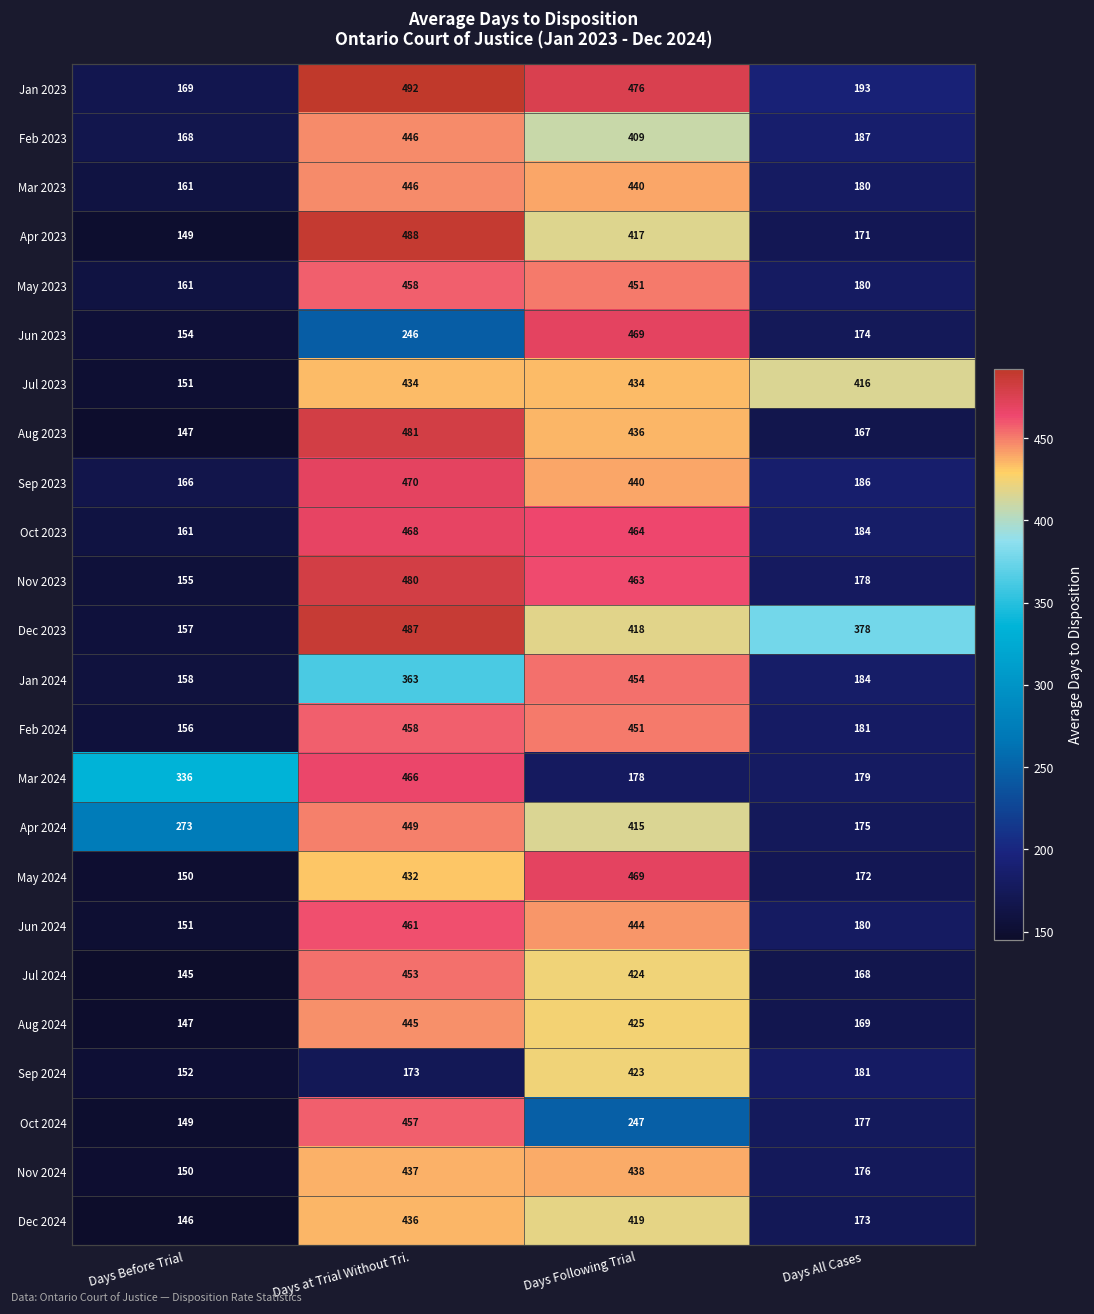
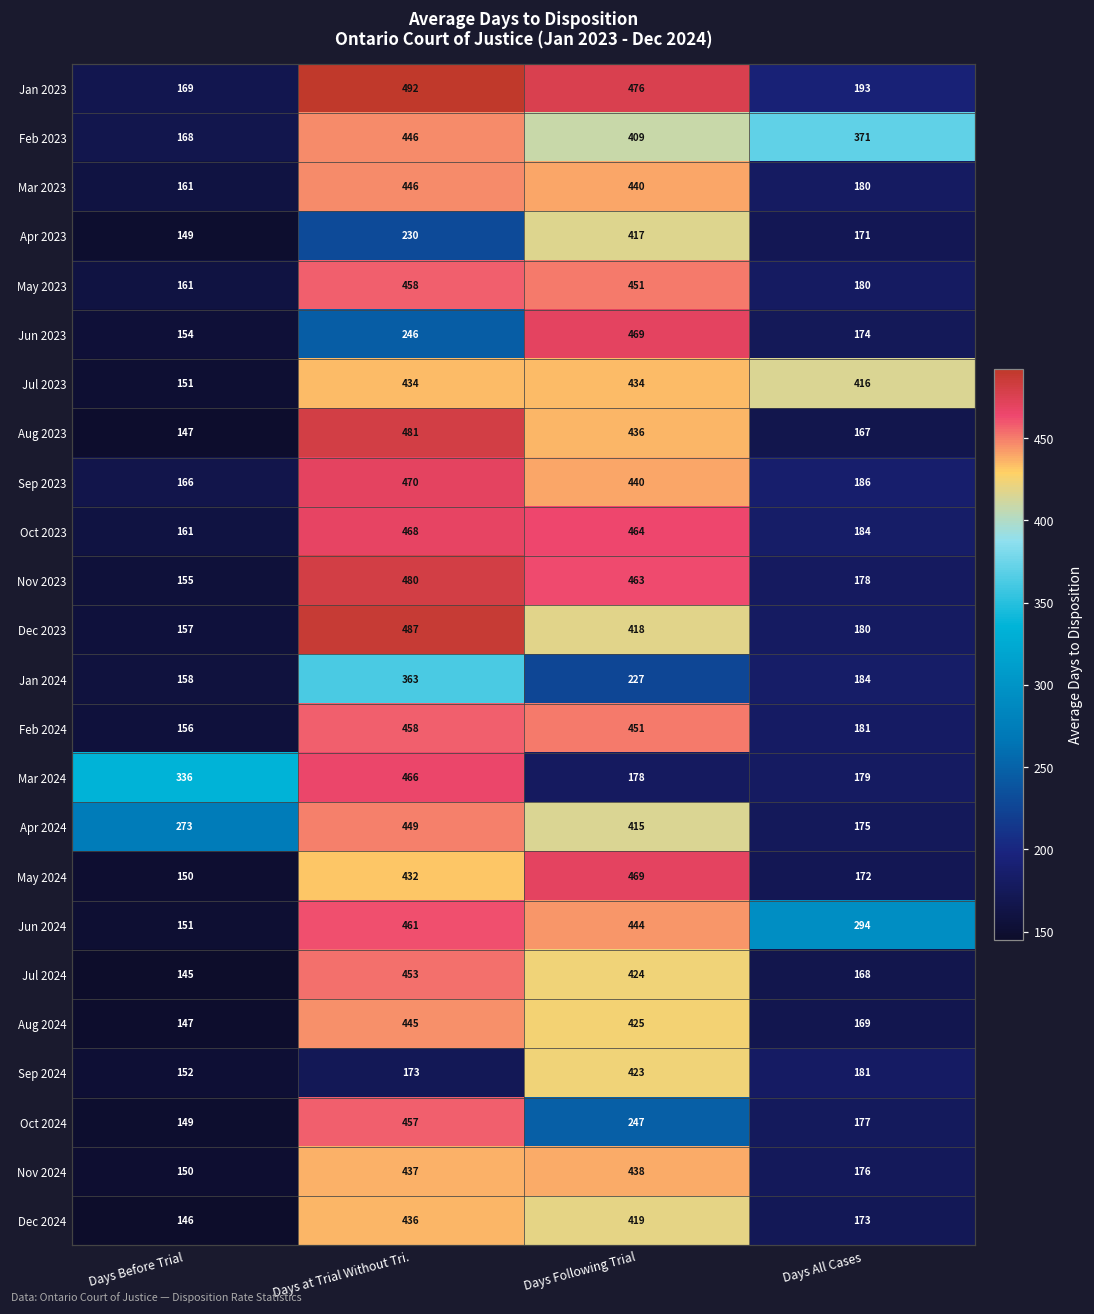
Feb 2023, Days All Cases: 187 -> 371
Apr 2023, Days at Trial Without Tri.: 488 -> 230
Dec 2023, Days All Cases: 378 -> 180
Jan 2024, Days Following Trial: 454 -> 227
Jun 2024, Days All Cases: 180 -> 294
